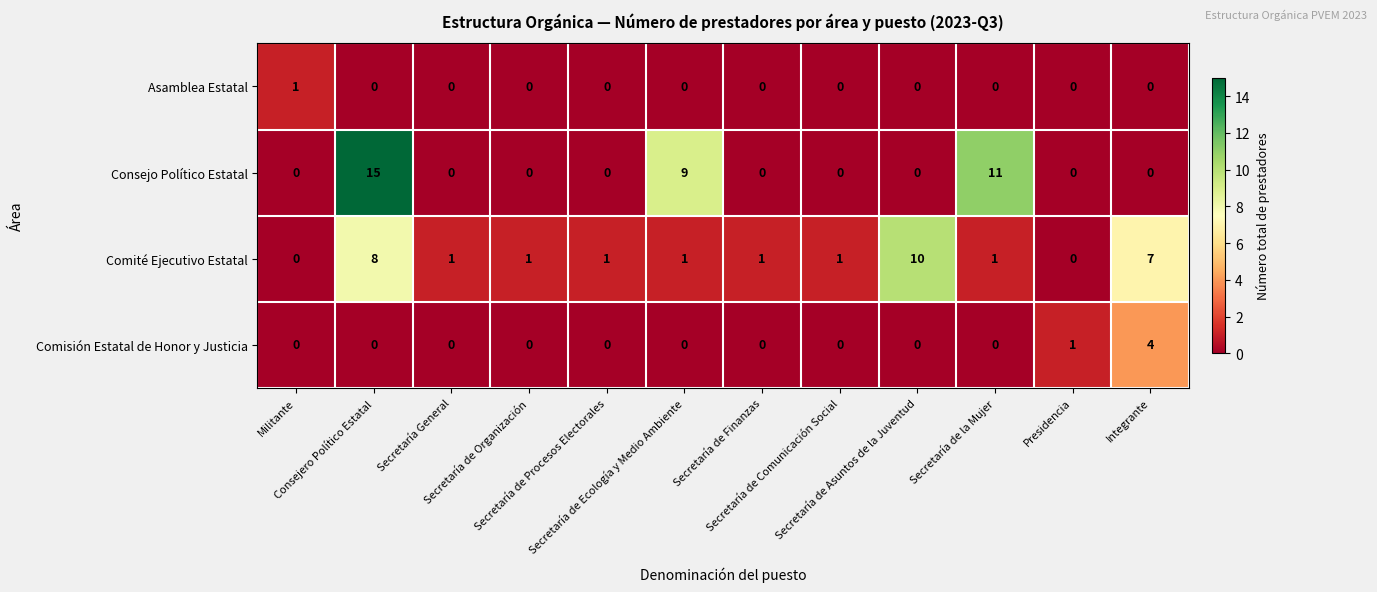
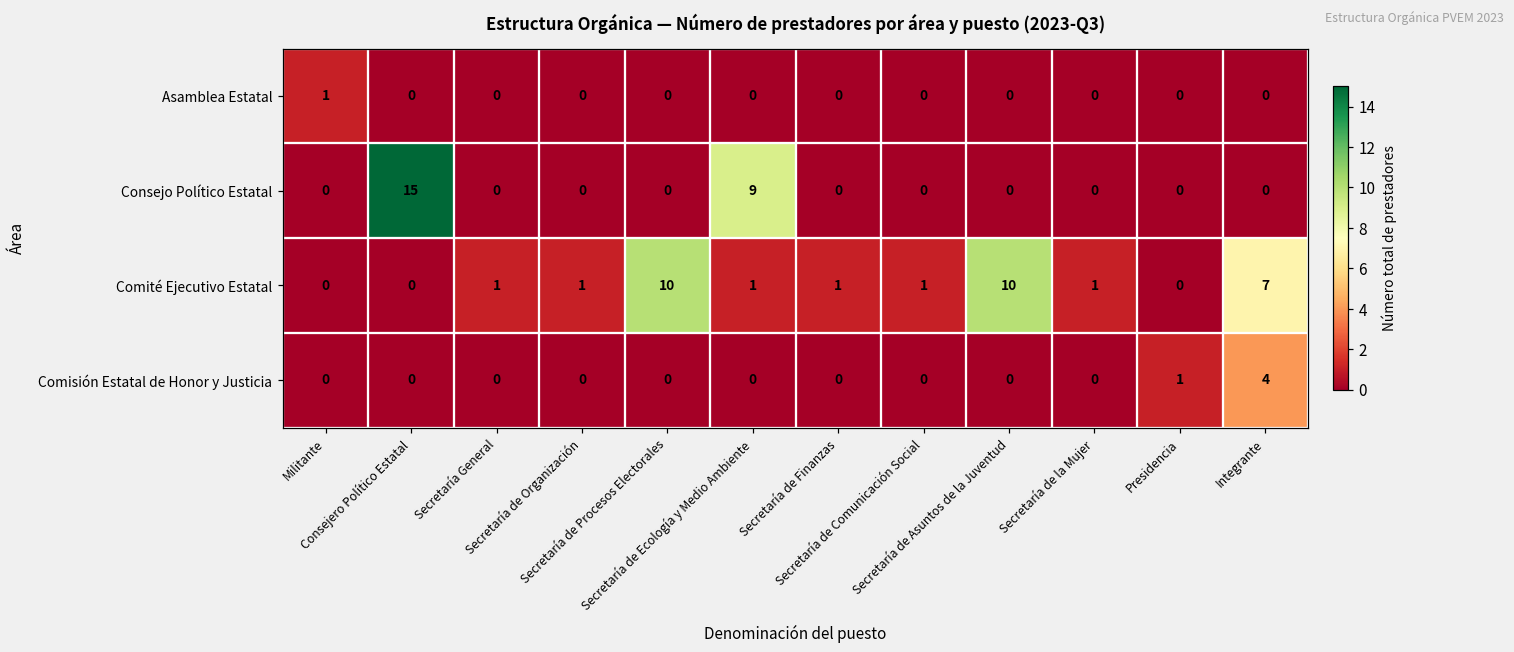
Consejo Político Estatal, Secretaría de la Mujer: 11 -> 0
Comité Ejecutivo Estatal, Consejero Político Estatal: 8 -> 0
Comité Ejecutivo Estatal, Secretaría de Procesos Electorales: 1 -> 10
